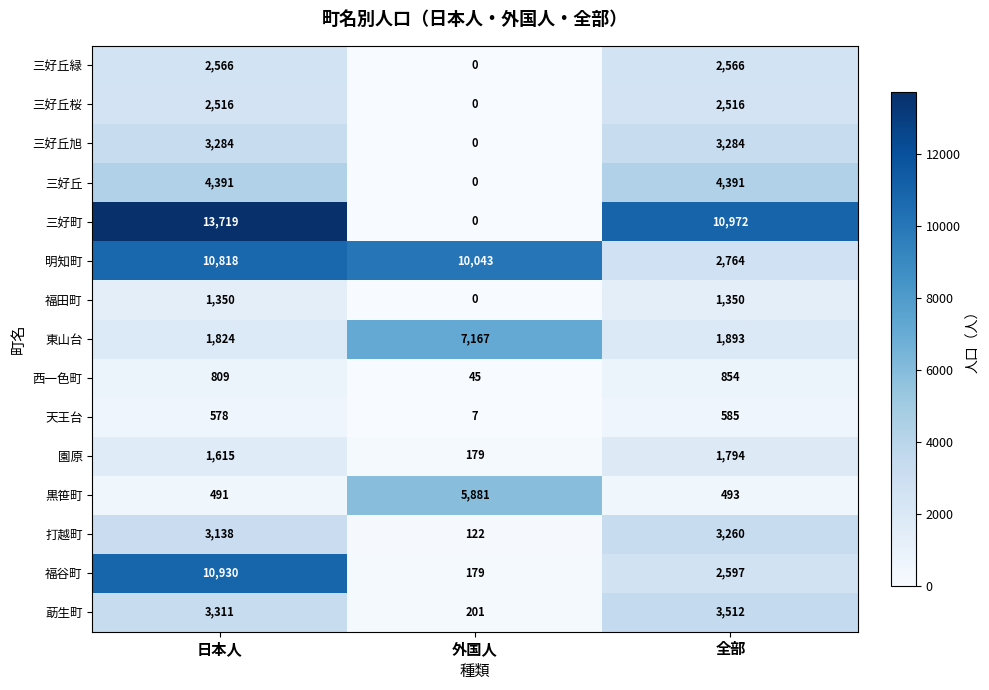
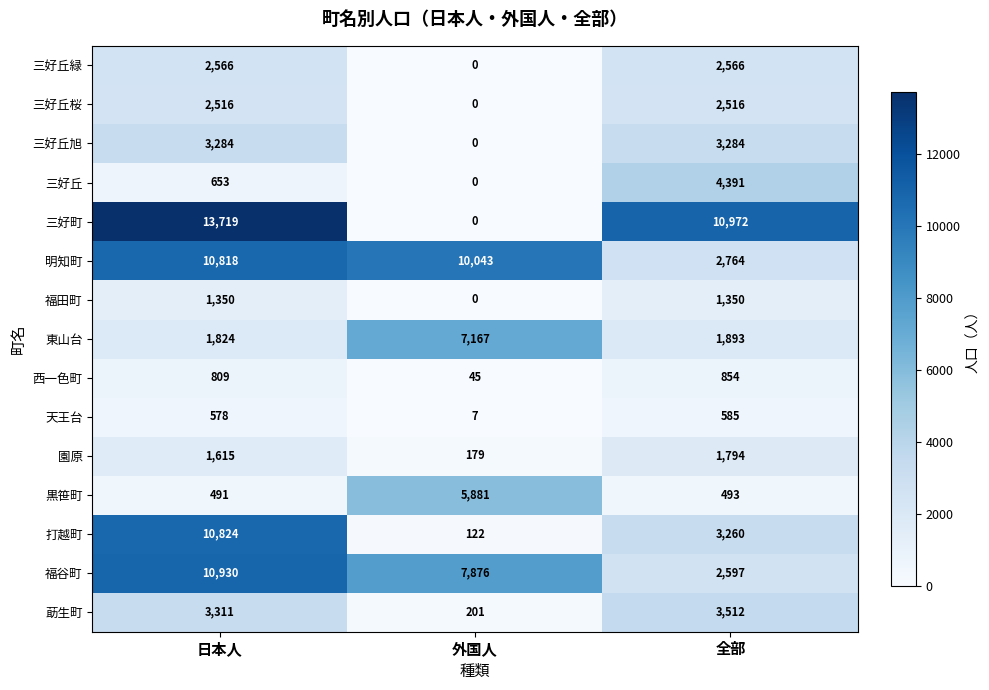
三好丘, 日本人: 4,391 -> 653
打越町, 日本人: 3,138 -> 10,824
福谷町, 外国人: 179 -> 7,876
